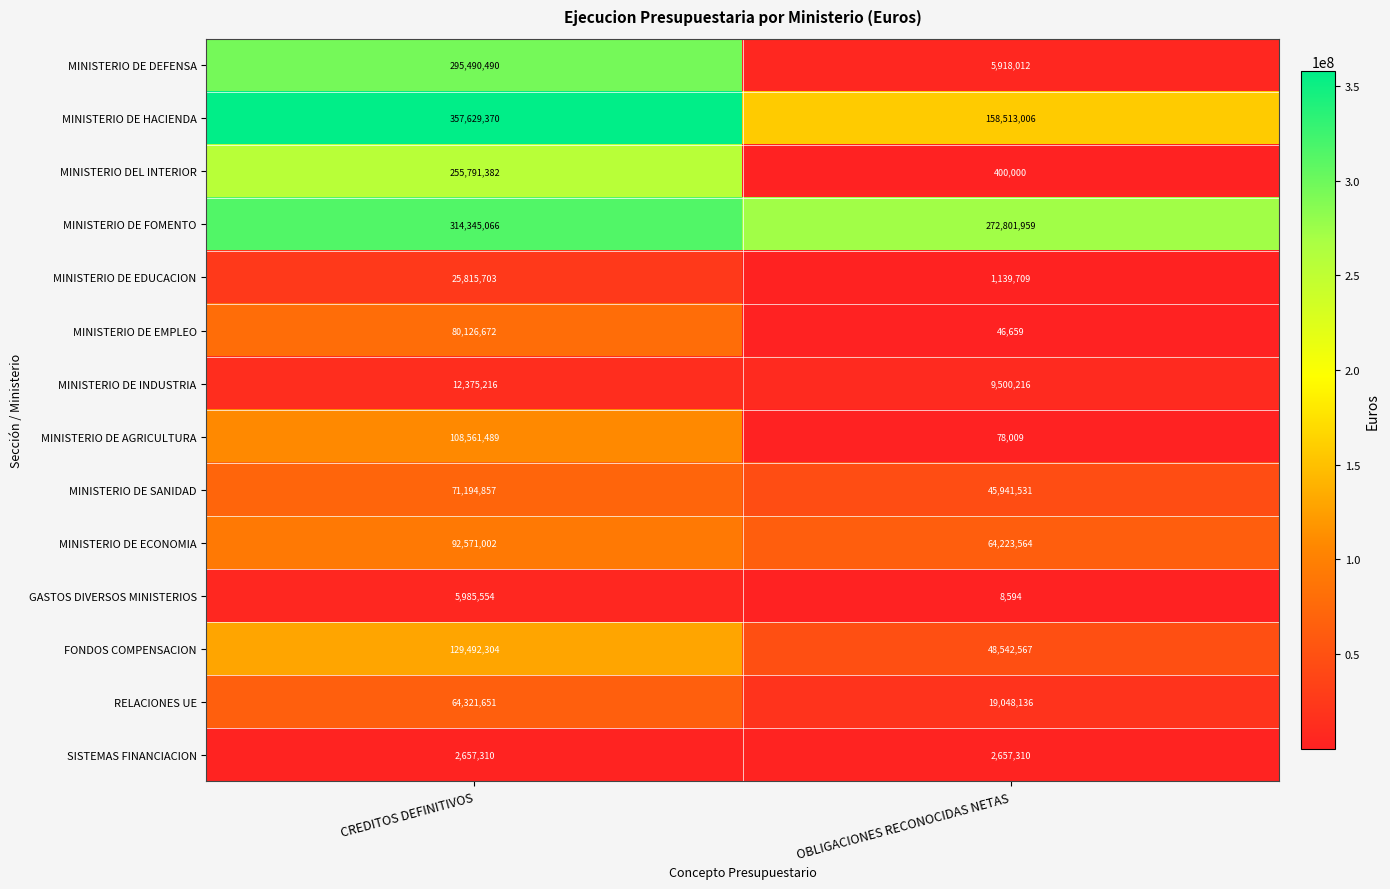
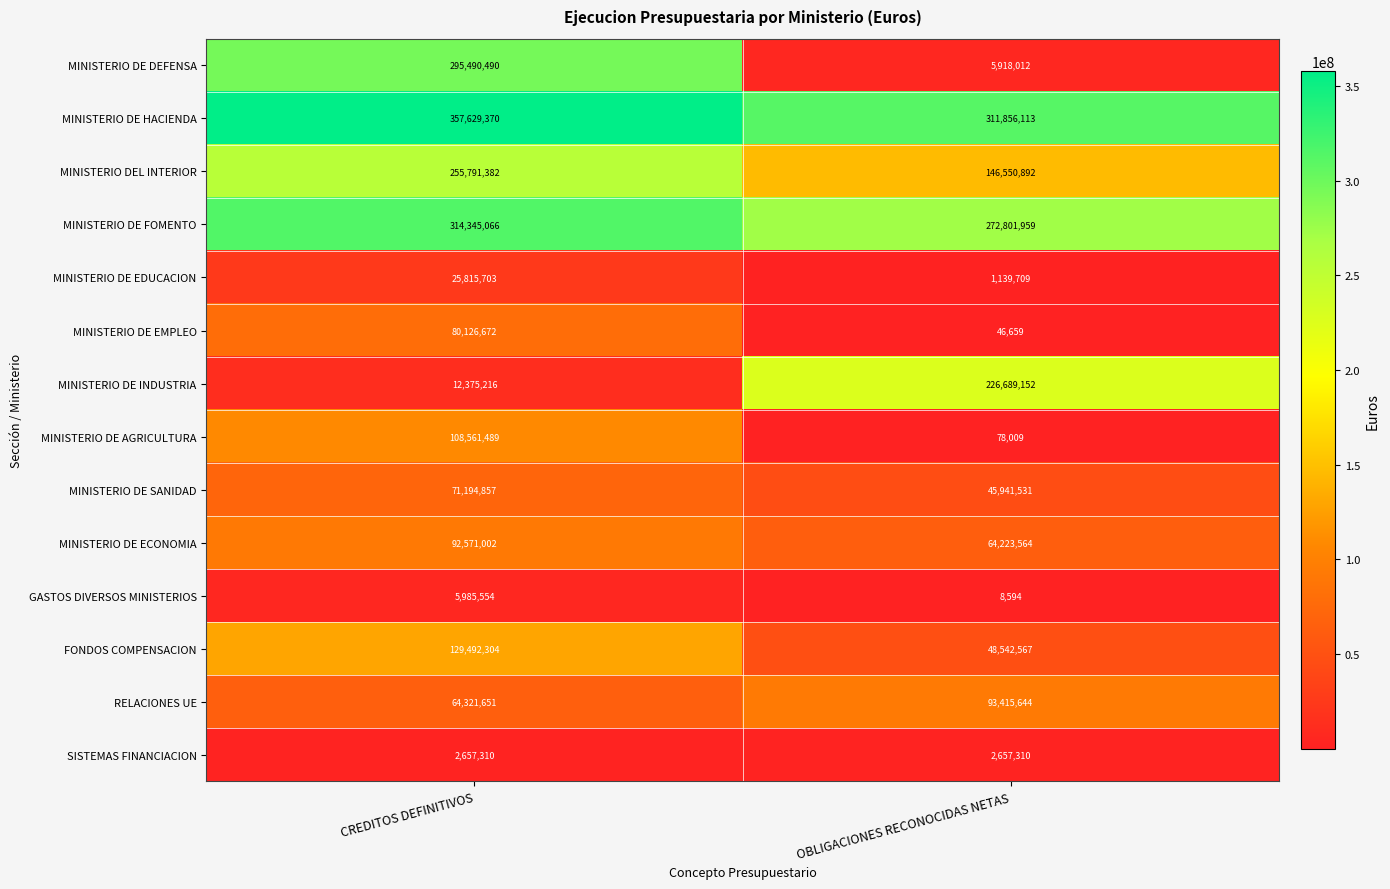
MINISTERIO DE HACIENDA, OBLIGACIONES RECONOCIDAS NETAS: 158,513,006 -> 311,856,113
MINISTERIO DEL INTERIOR, OBLIGACIONES RECONOCIDAS NETAS: 400,000 -> 146,550,892
MINISTERIO DE INDUSTRIA, OBLIGACIONES RECONOCIDAS NETAS: 9,500,216 -> 226,689,152
RELACIONES UE, OBLIGACIONES RECONOCIDAS NETAS: 19,048,136 -> 93,415,644
